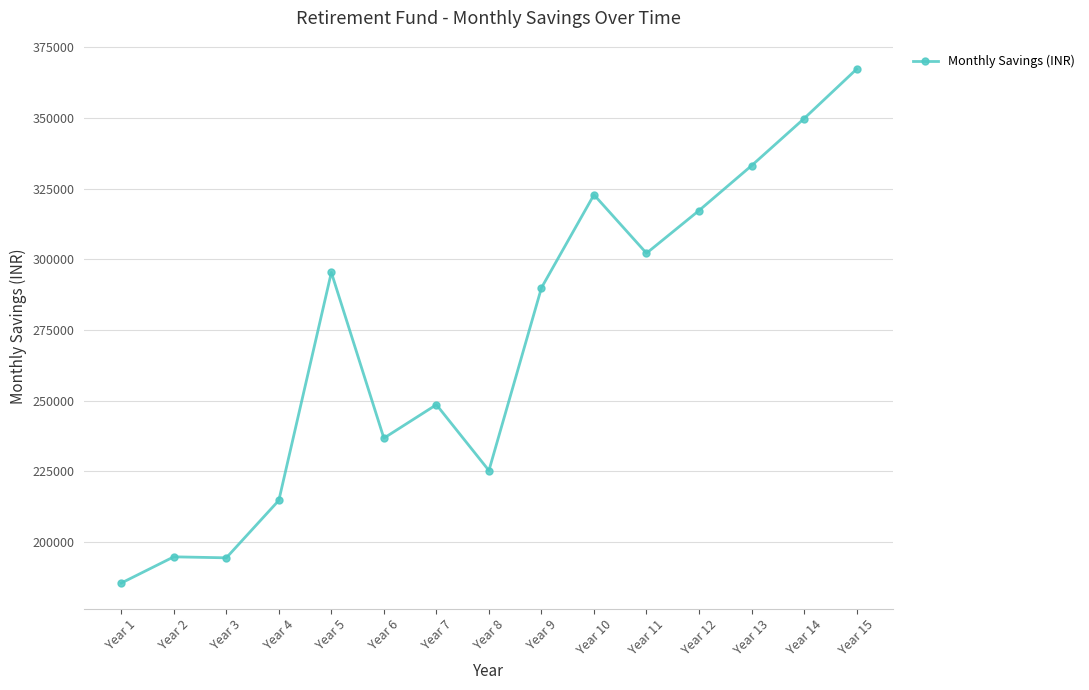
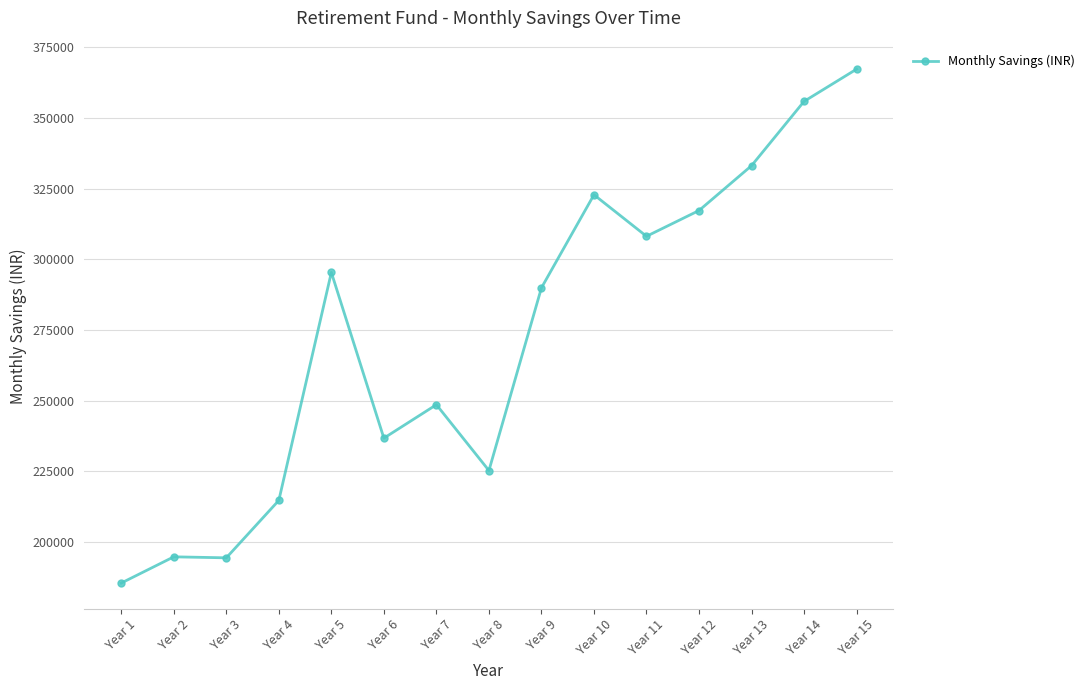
Year 11: 302000 -> 308000
Year 14: 350000 -> 356000
